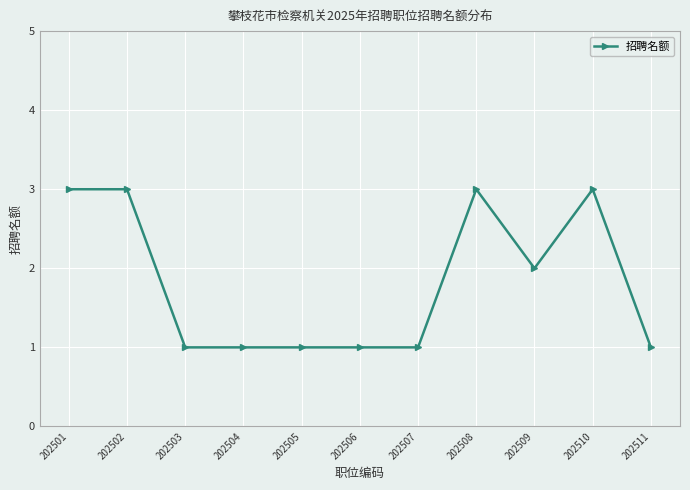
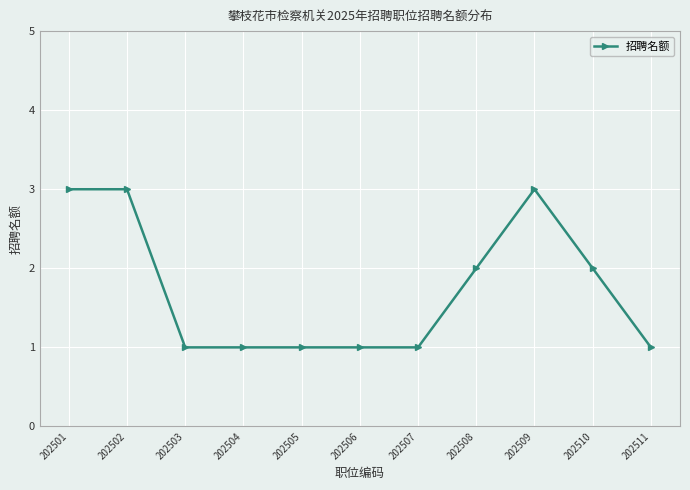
202508: 3 -> 2
202509: 2 -> 3
202510: 3 -> 2
